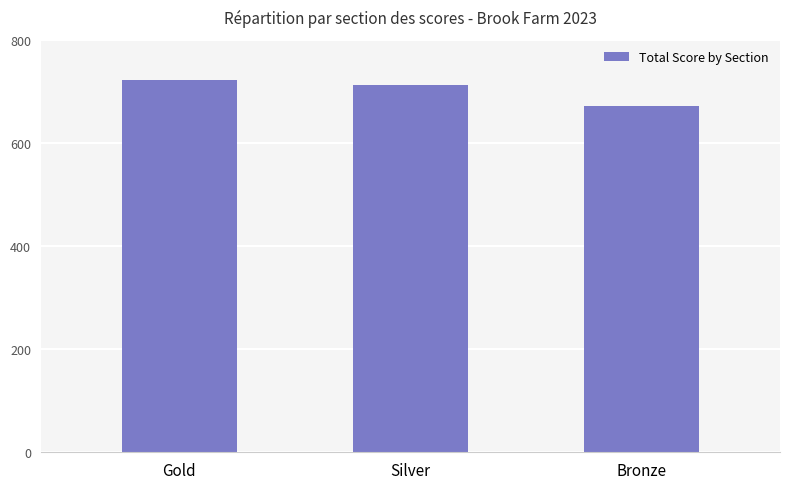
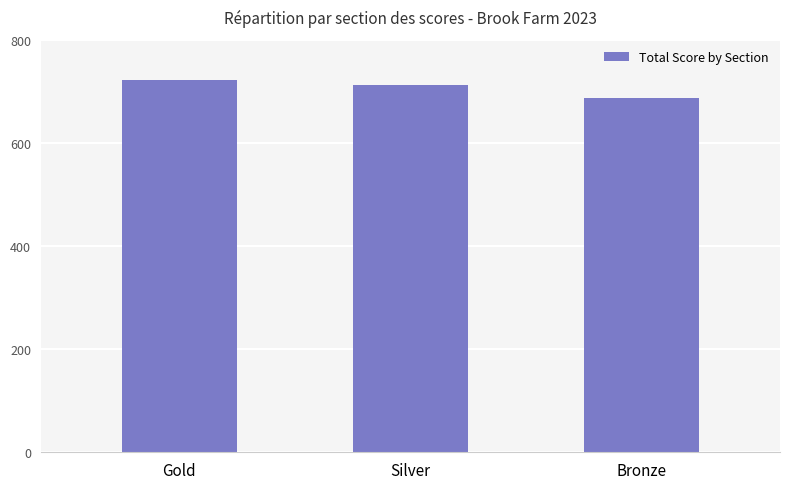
Bronze: 670 -> 690
